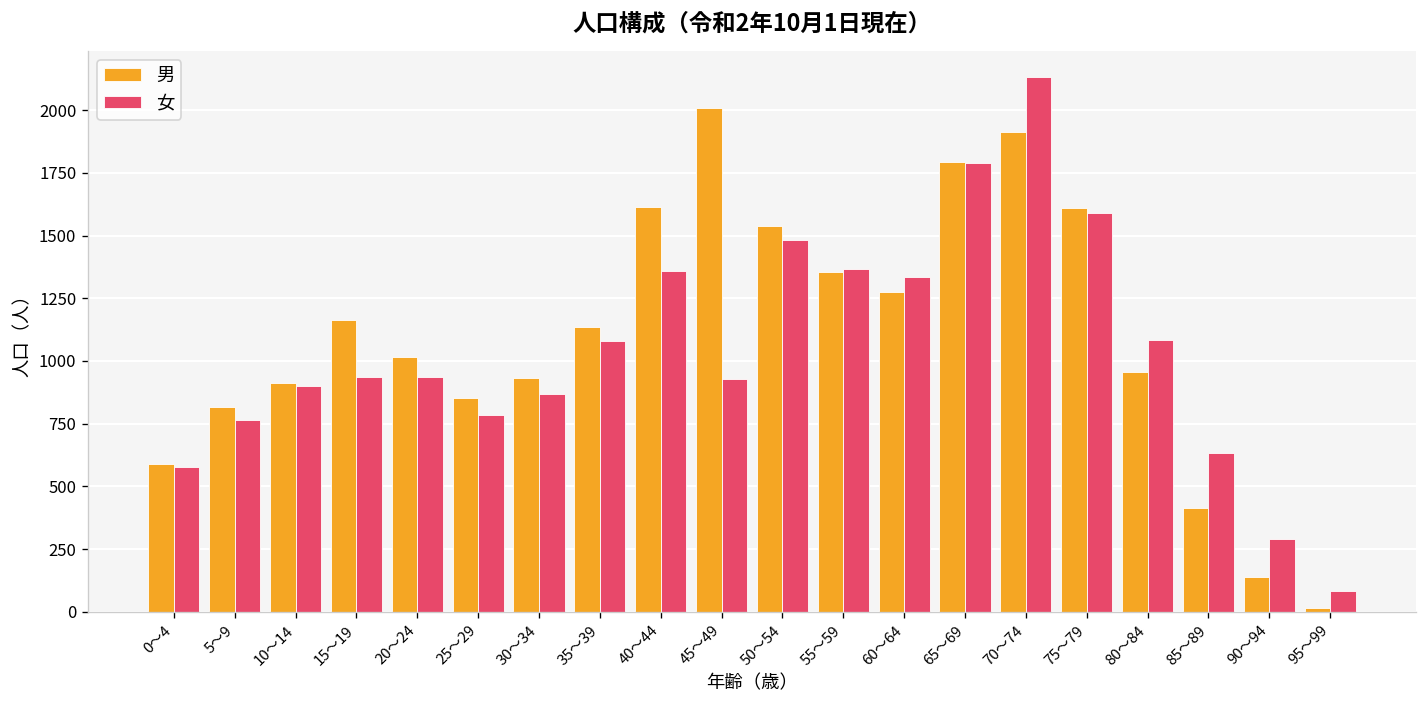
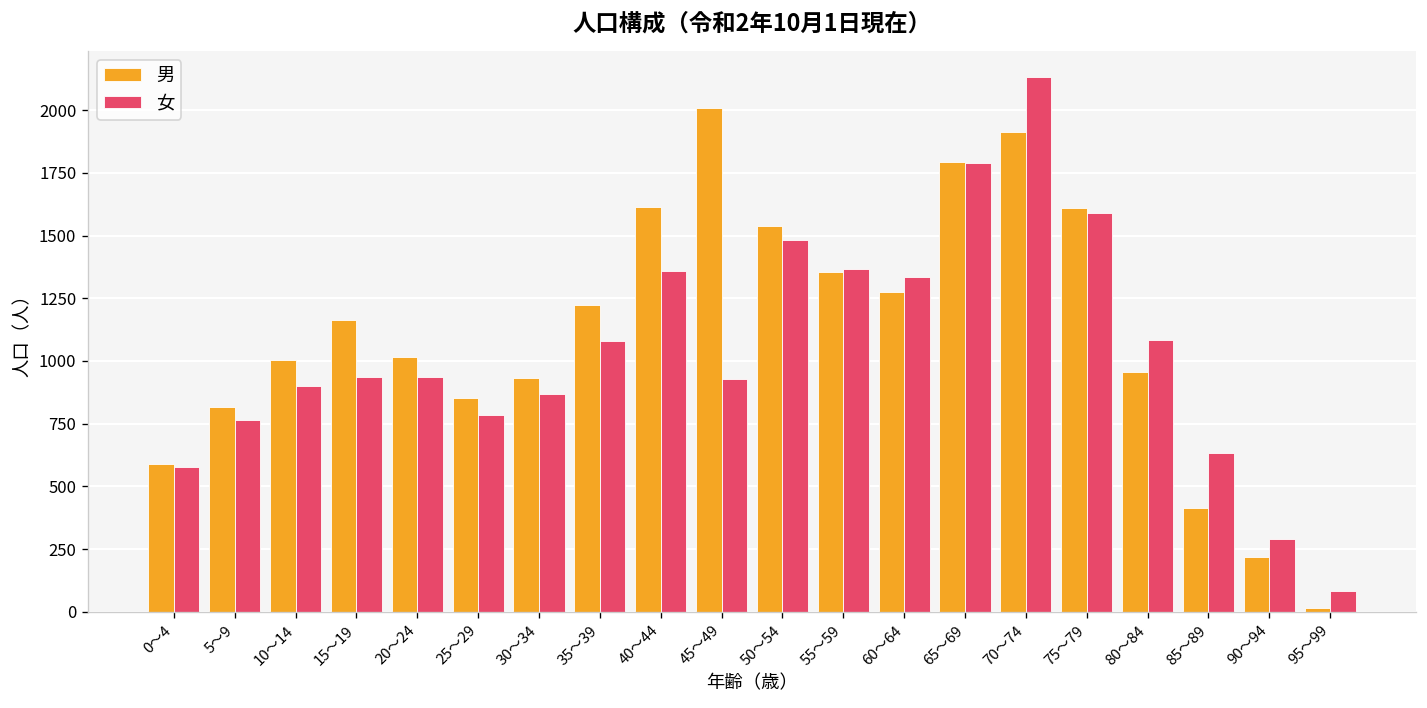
男, 10～14: 910 -> 1000
男, 35～39: 1130 -> 1230
男, 90～94: 140 -> 220
